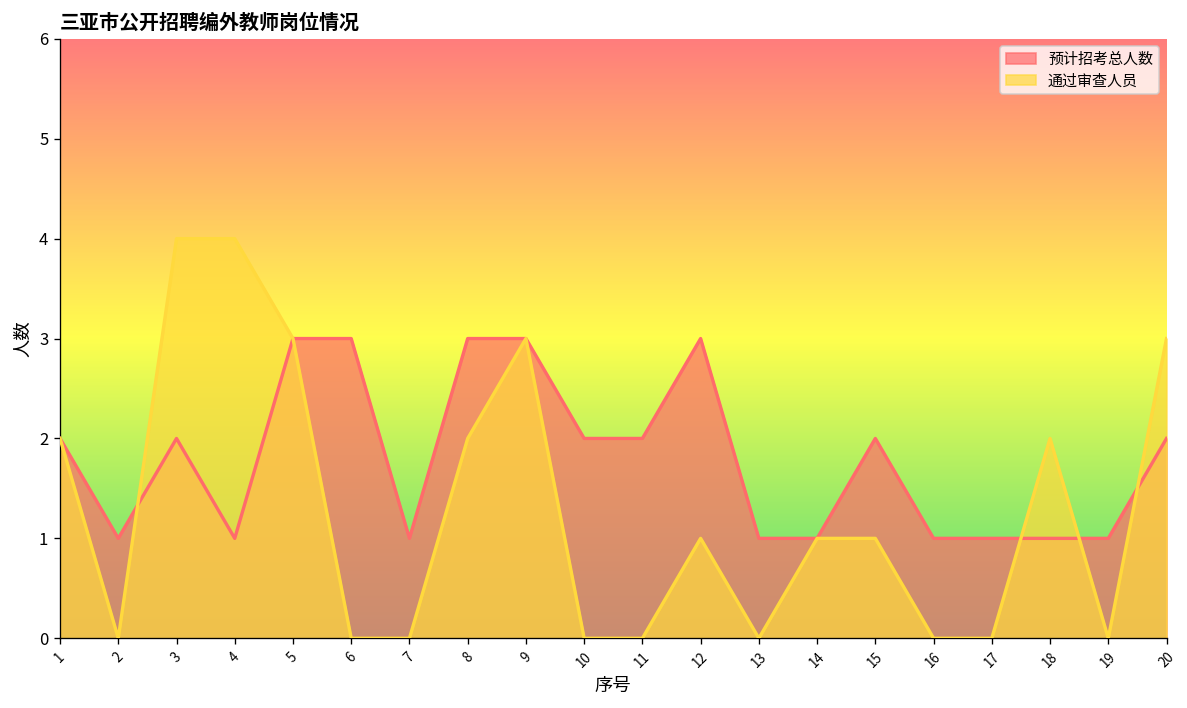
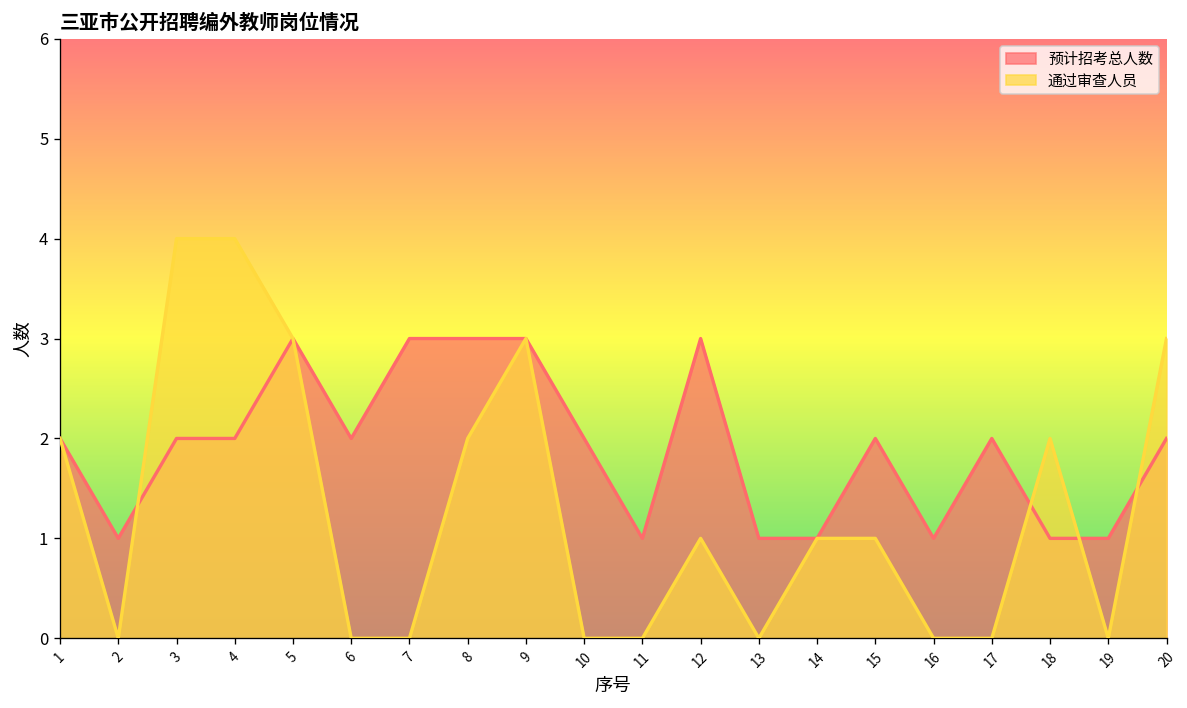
预计招考总人数, 4: 1 -> 2
预计招考总人数, 6: 3 -> 2
预计招考总人数, 7: 1 -> 3
预计招考总人数, 11: 2 -> 1
预计招考总人数, 17: 1 -> 2
